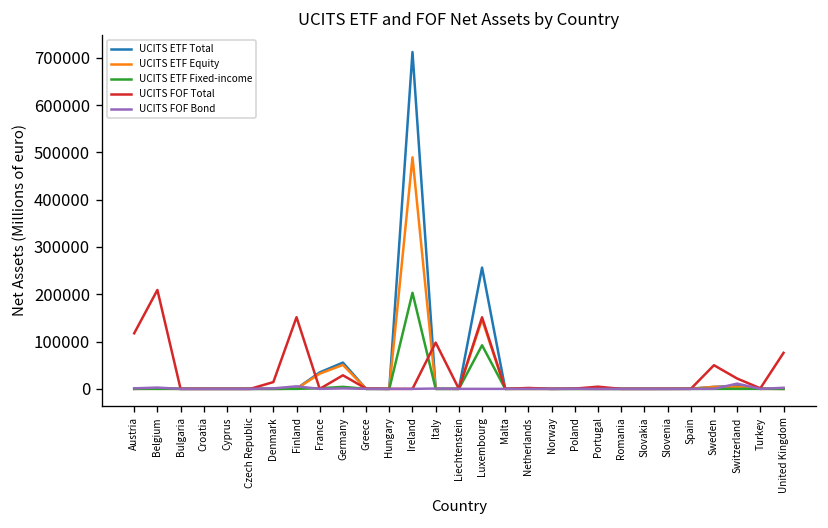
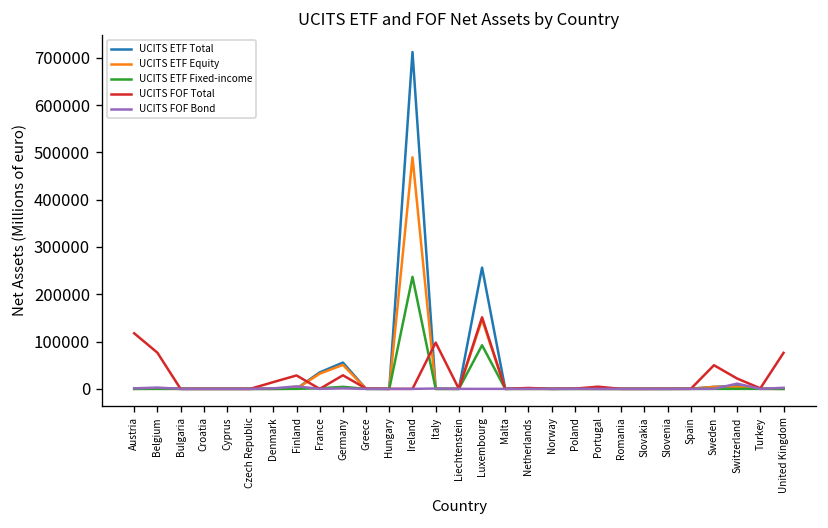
UCITS FOF Total, Belgium: 210000 -> 80000
UCITS FOF Total, Finland: 150000 -> 30000
UCITS ETF Fixed-income, Ireland: 200000 -> 240000
